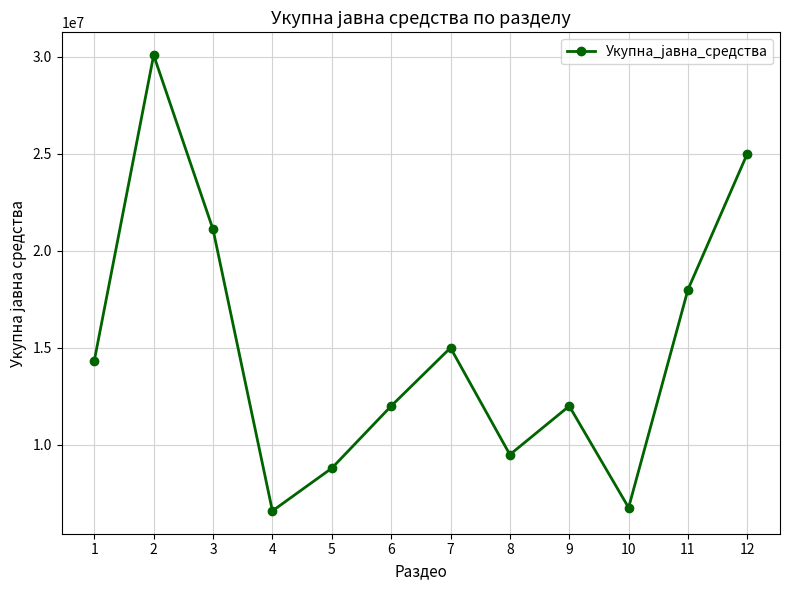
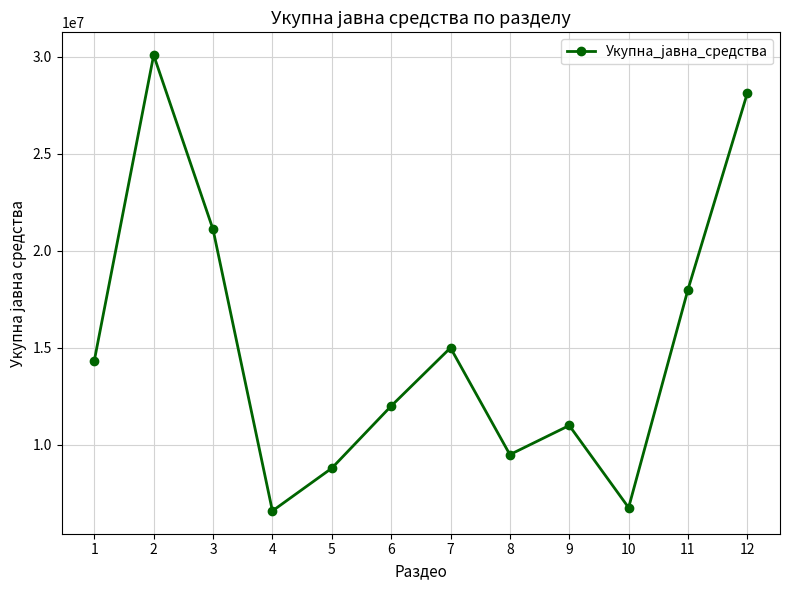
9: 12000000 -> 11000000
12: 25000000 -> 28100000
